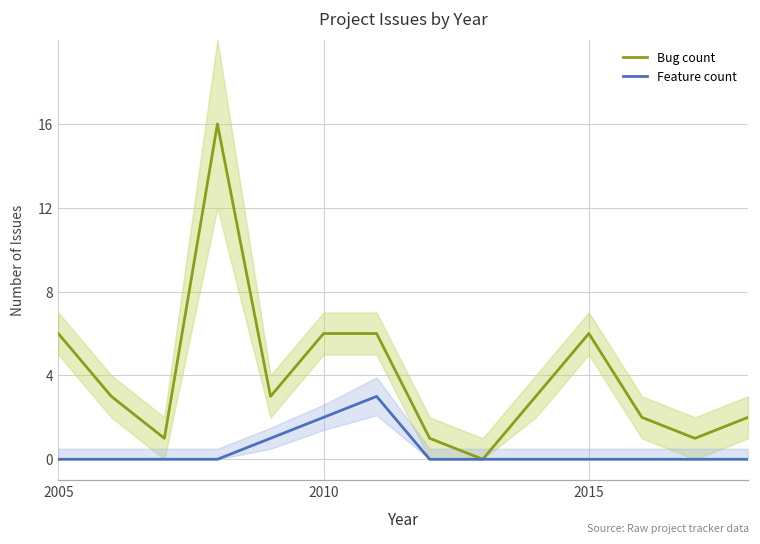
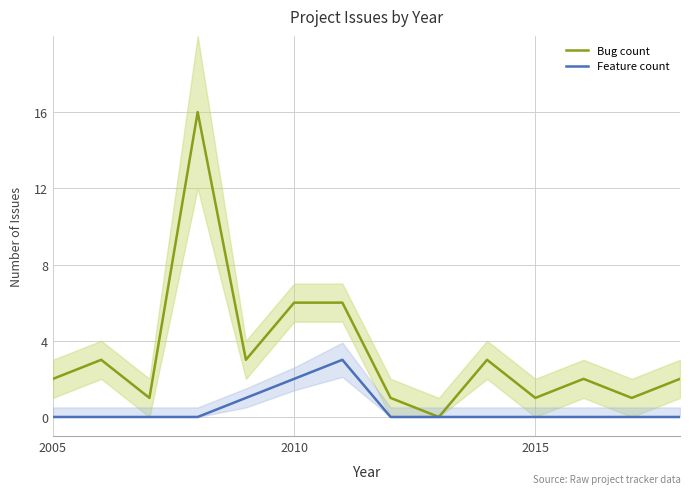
Bug count, 2005: 6 -> 2
Bug count, 2015: 6 -> 1
